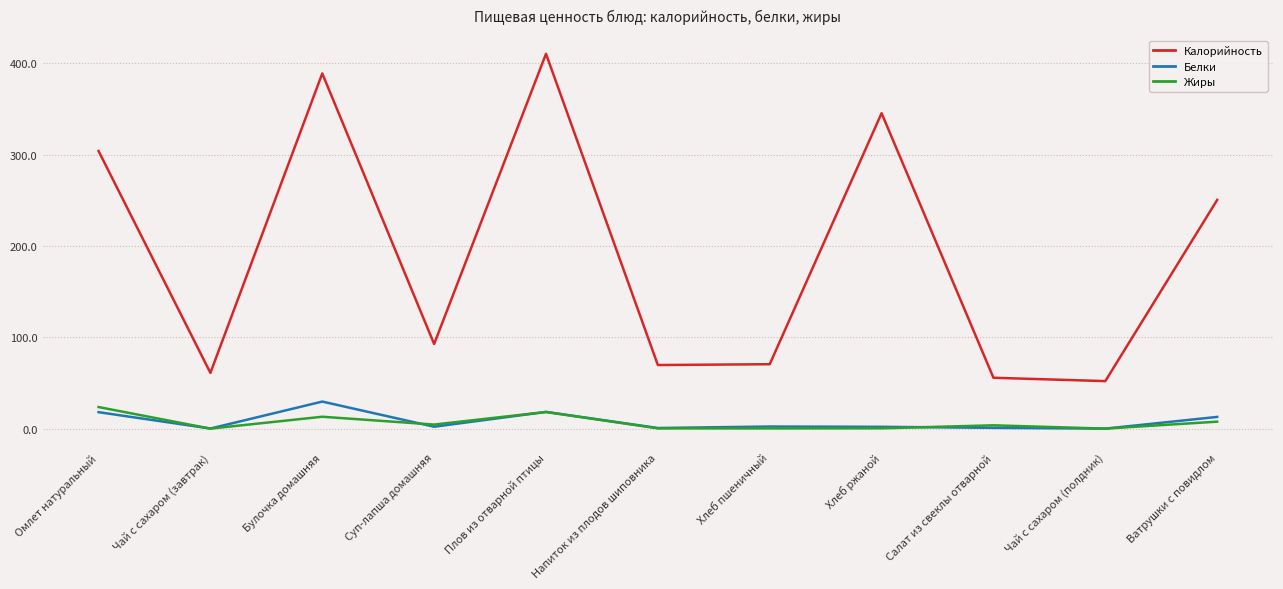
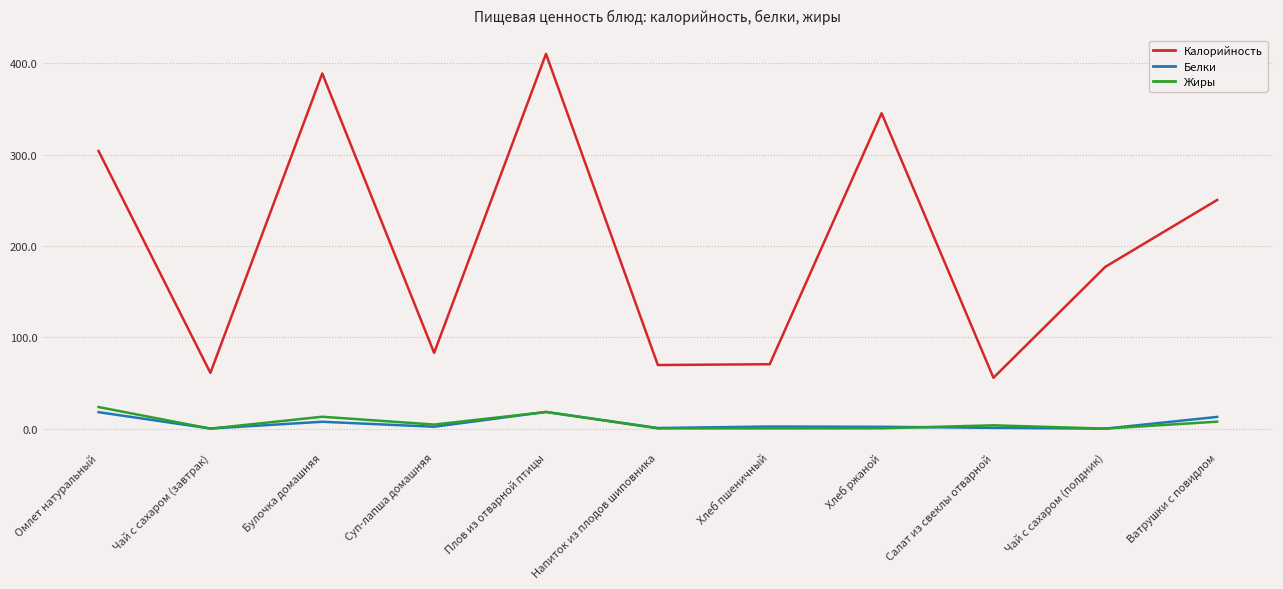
Белки, Булочка домашняя: 30 -> 10
Калорийность, Суп-лапша домашняя: 90 -> 80
Калорийность, Чай с сахаром (полдник): 50 -> 180
